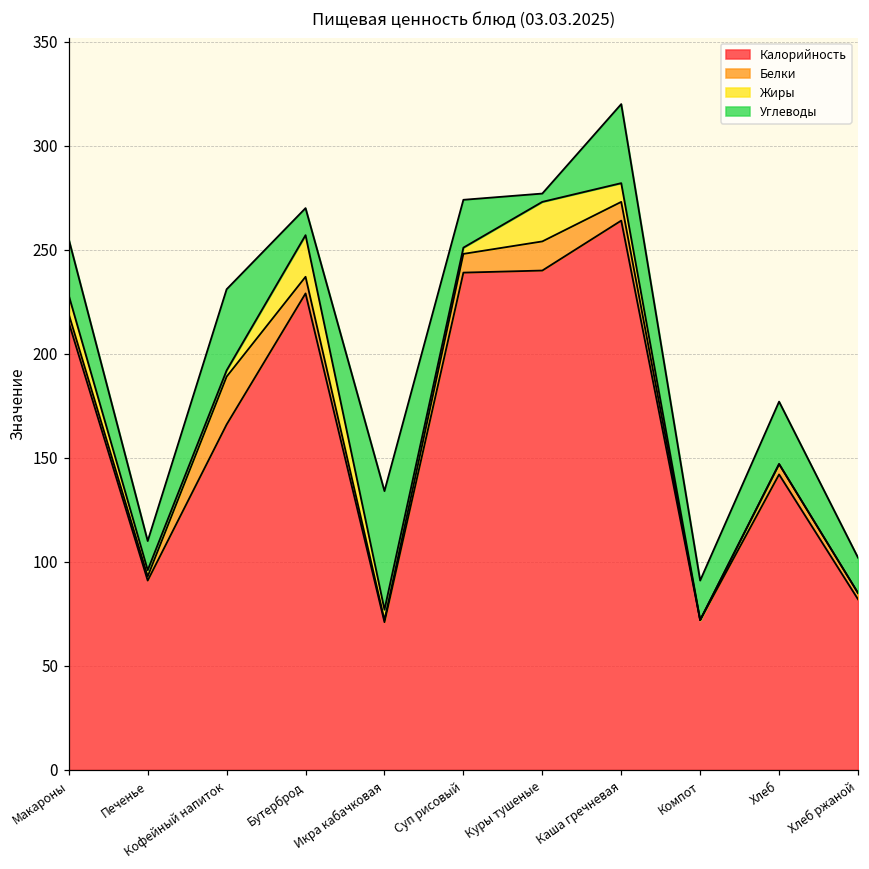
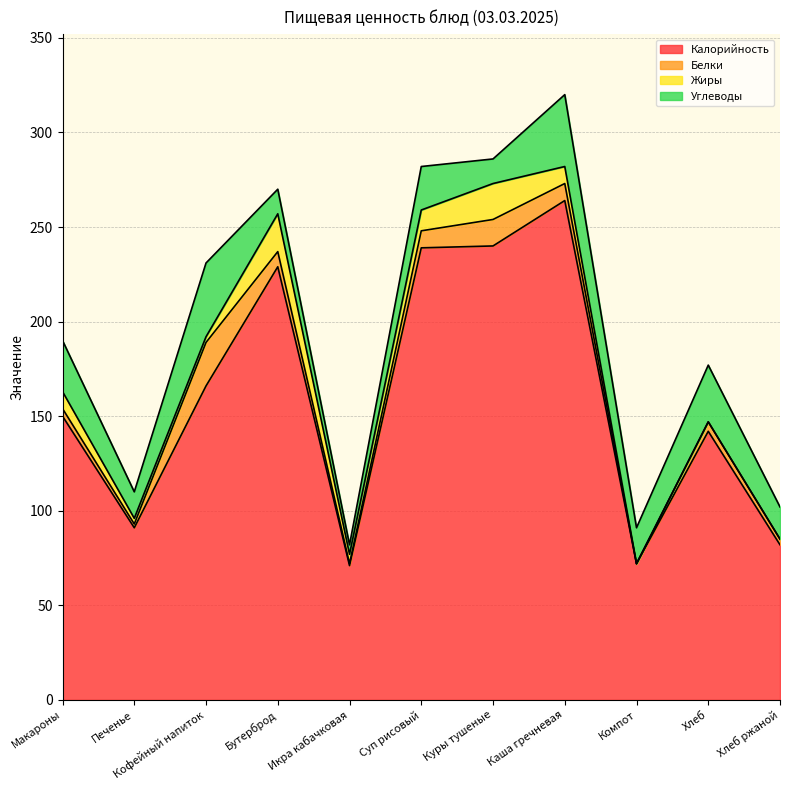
Калорийность, Макароны: 215 -> 150
Углеводы, Икра кабачковая: 57 -> 5
Жиры, Суп рисовый: 3 -> 11
Углеводы, Куры тушеные: 4 -> 13
